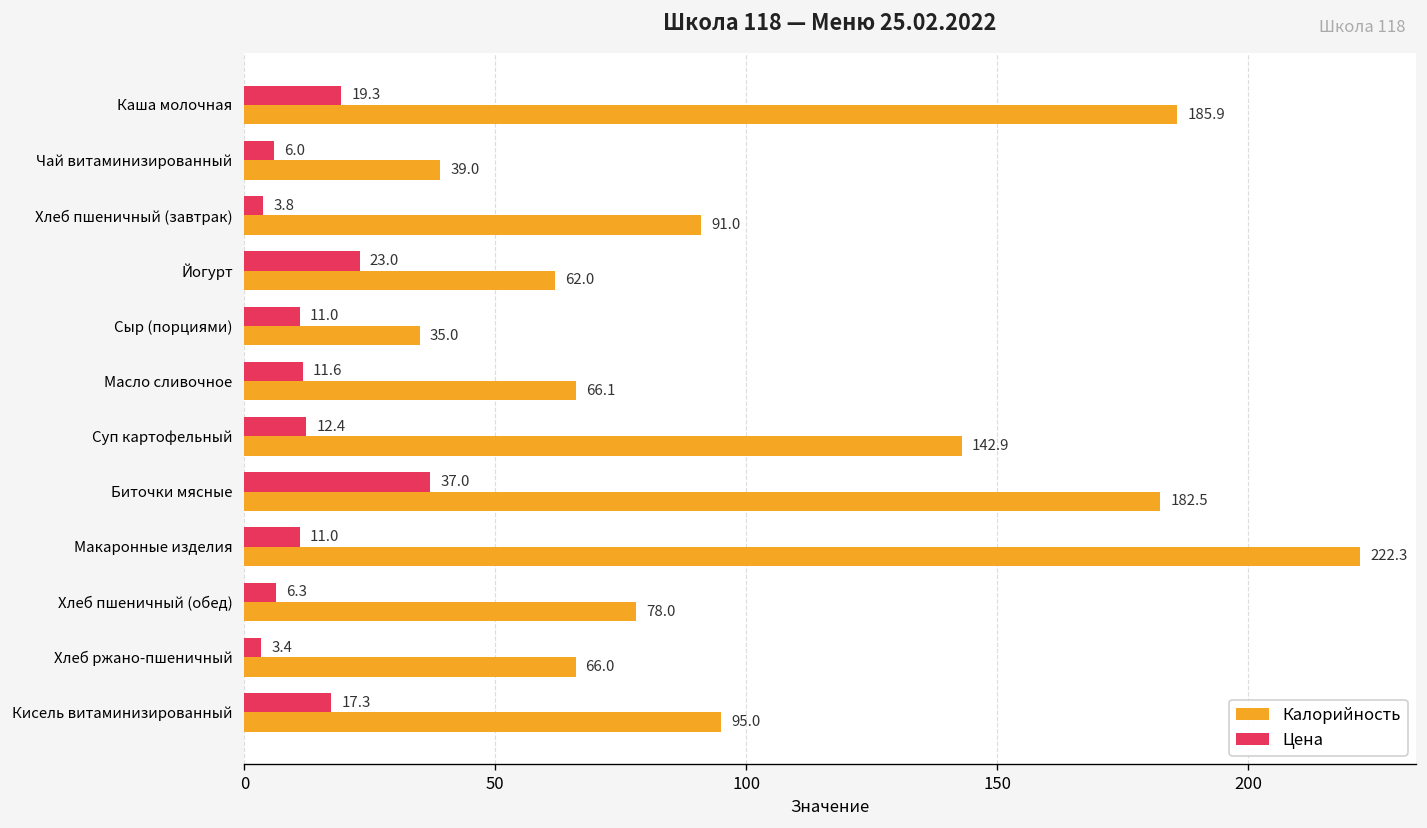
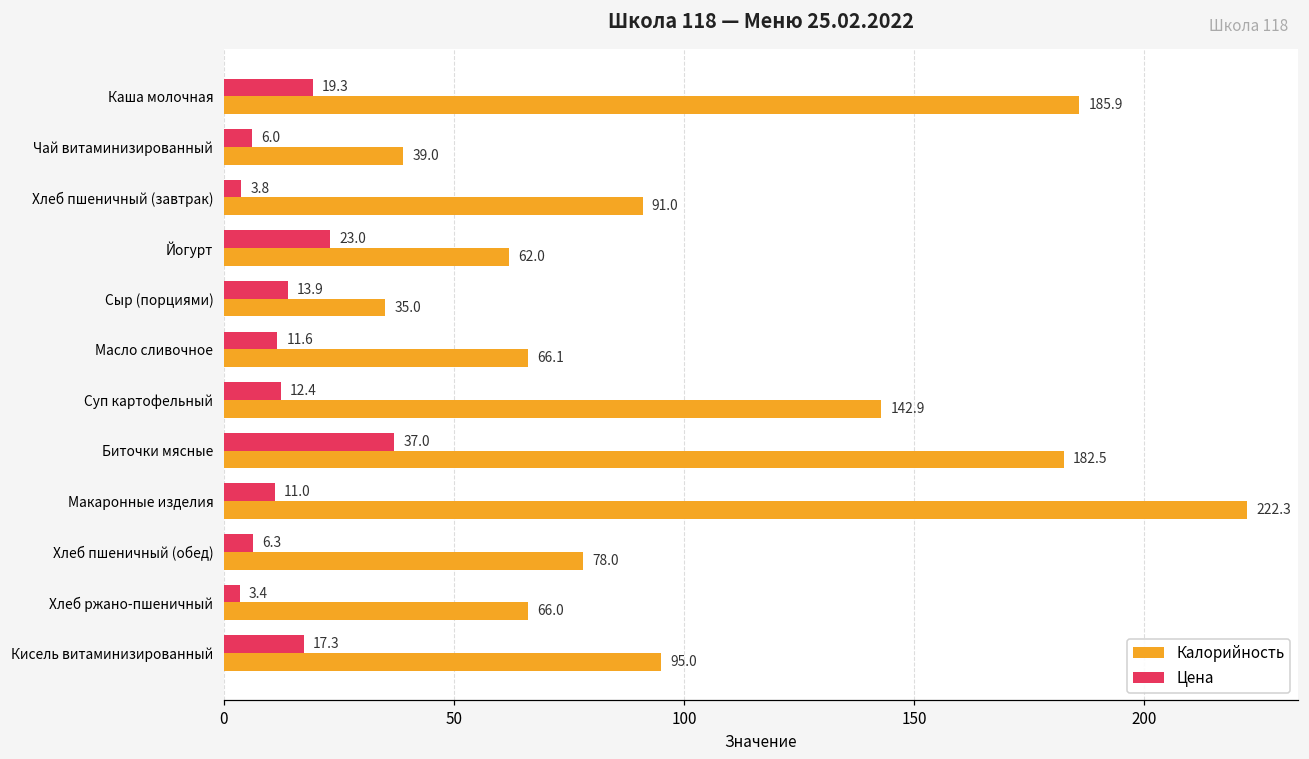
Цена, Сыр (порциями): 11.0 -> 13.9
